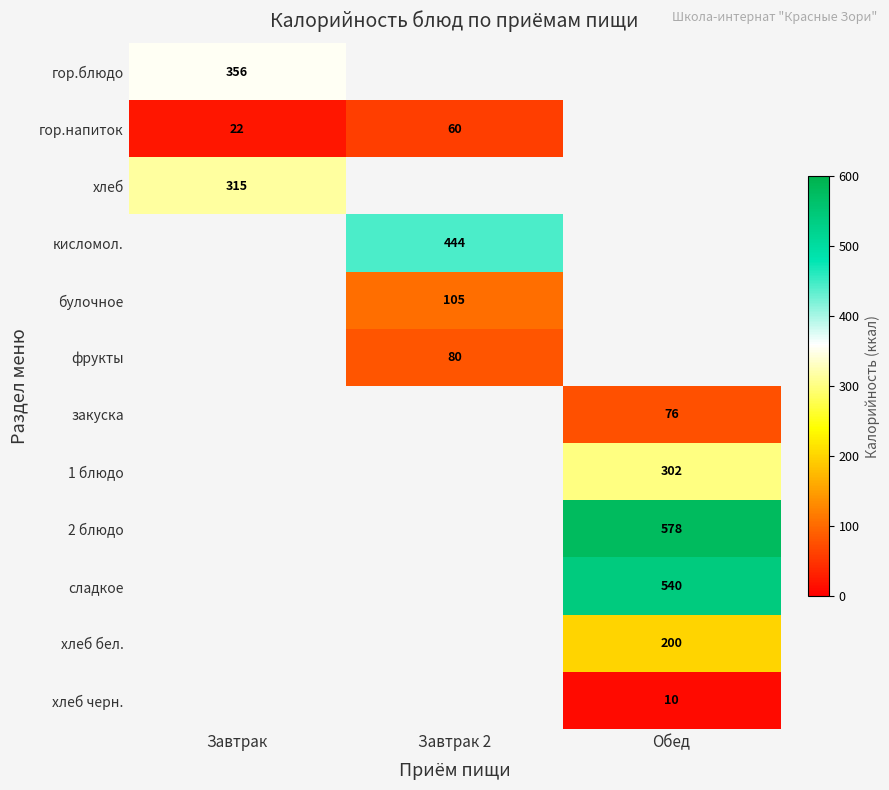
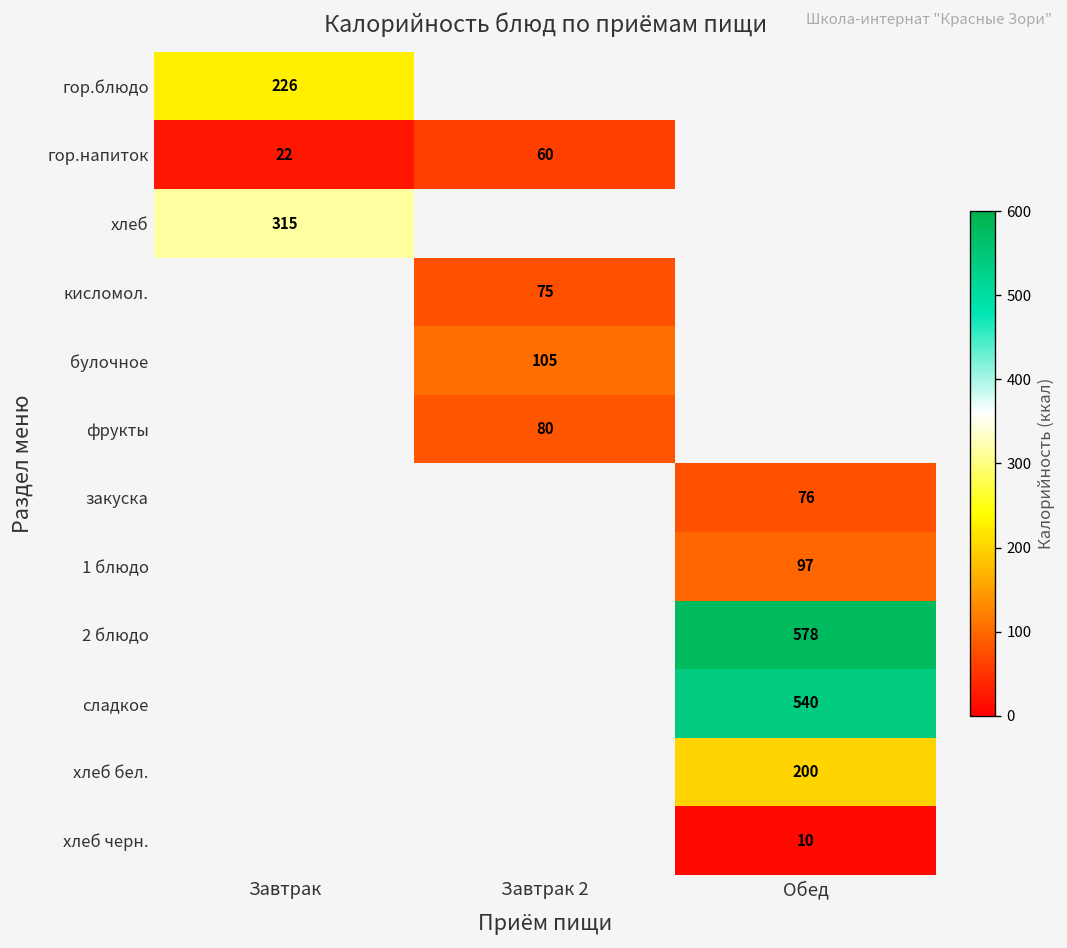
гор.блюдо, Завтрак: 356 -> 226
кисломол., Завтрак 2: 444 -> 75
1 блюдо, Обед: 302 -> 97
